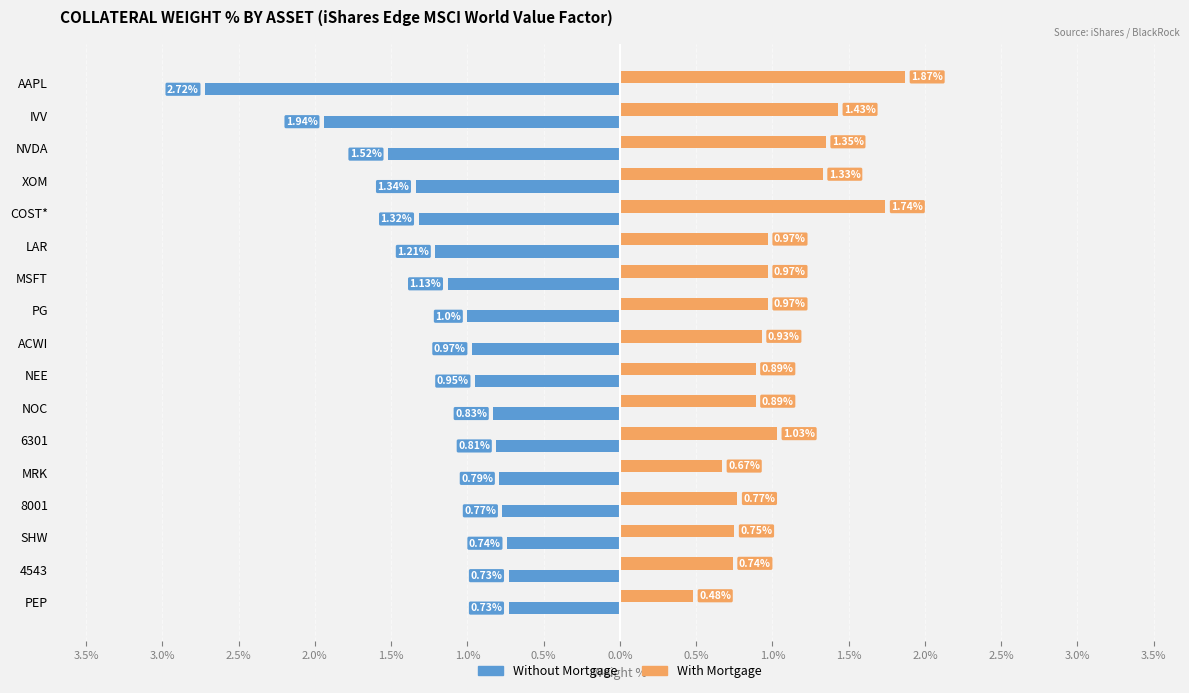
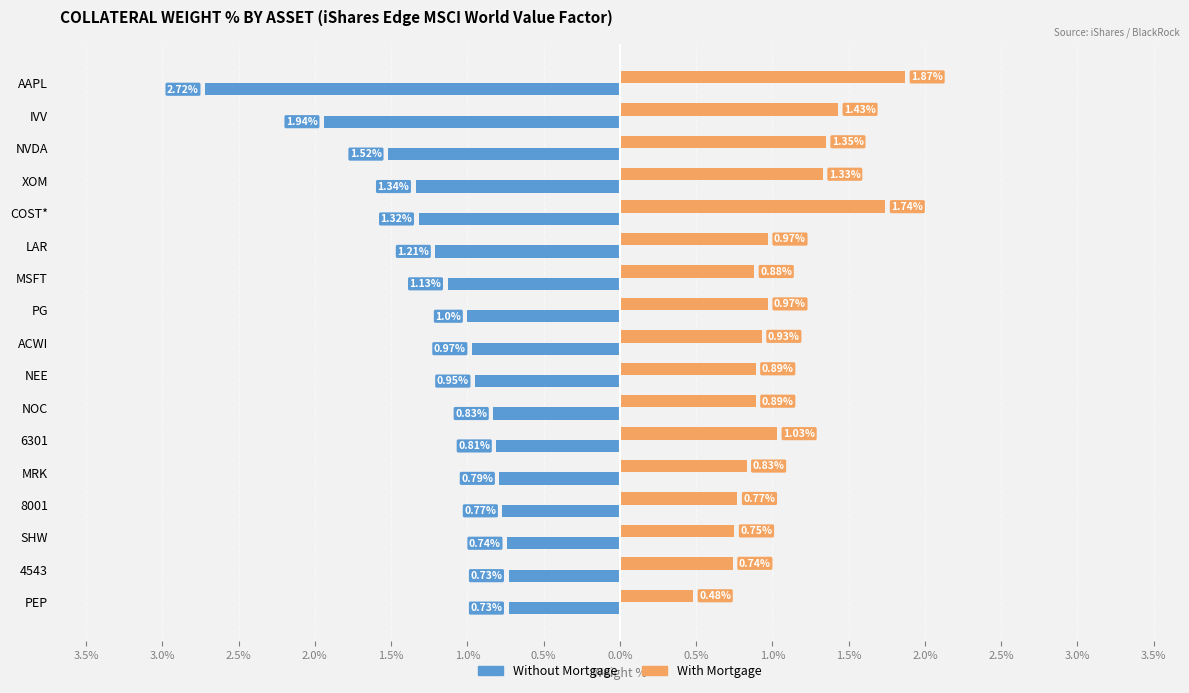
With Mortgage, MSFT: 0.97% -> 0.88%
With Mortgage, MRK: 0.67% -> 0.83%
